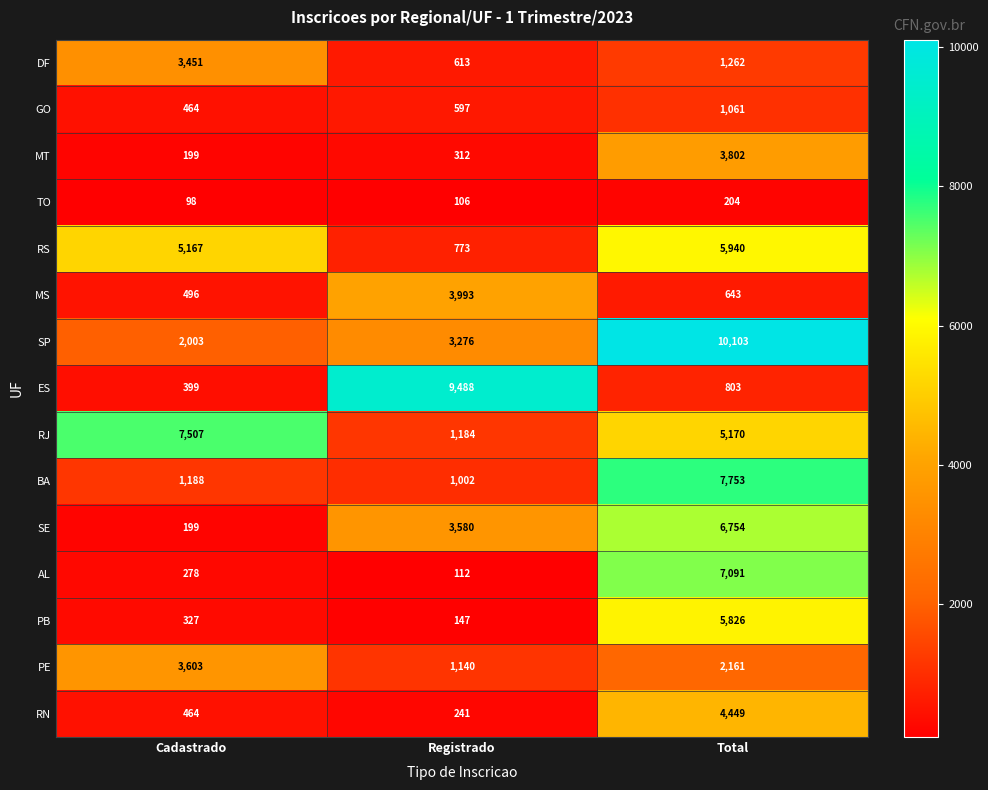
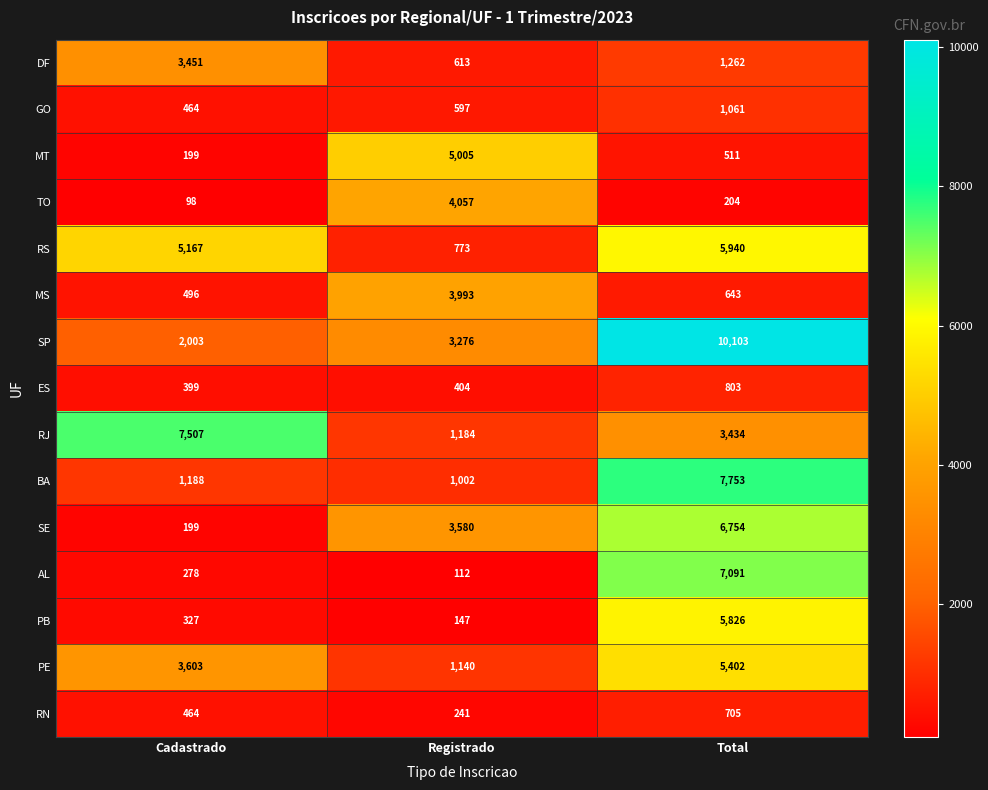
MT, Registrado: 312 -> 5,005
MT, Total: 3,802 -> 511
TO, Registrado: 106 -> 4,057
ES, Registrado: 9,488 -> 404
RJ, Total: 5,170 -> 3,434
PE, Total: 2,161 -> 5,402
RN, Total: 4,449 -> 705
